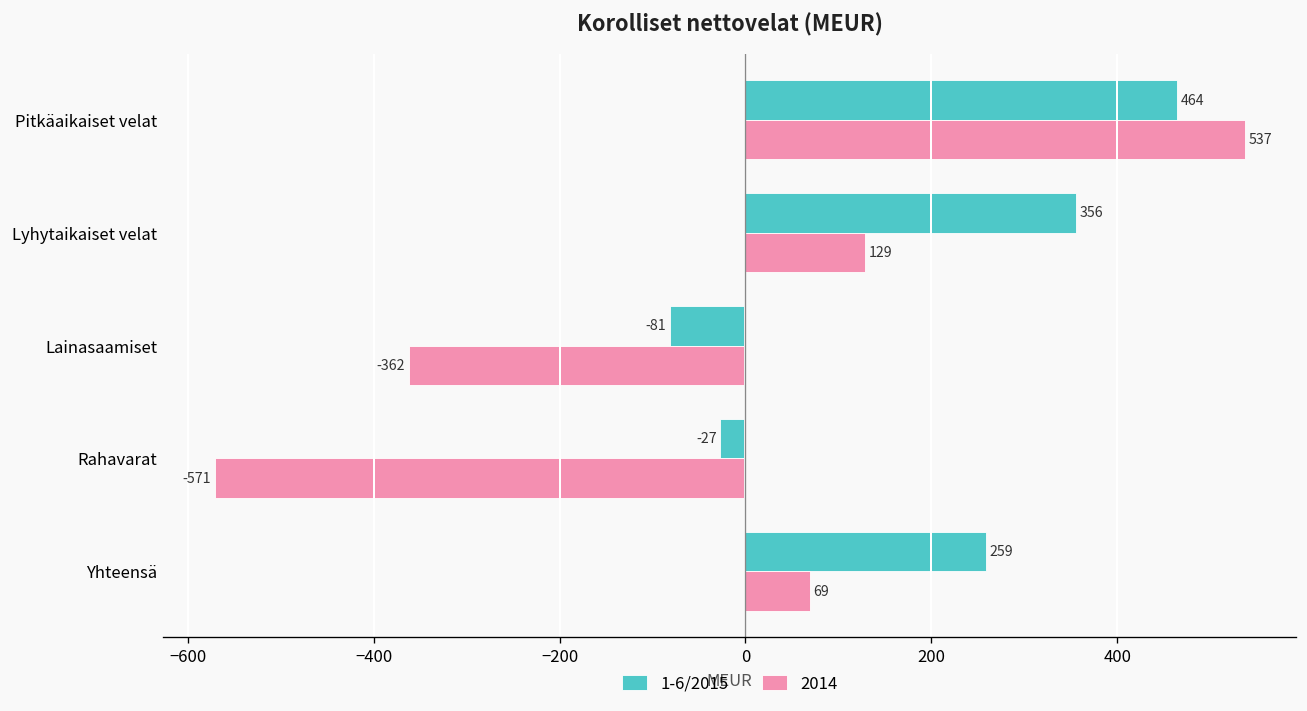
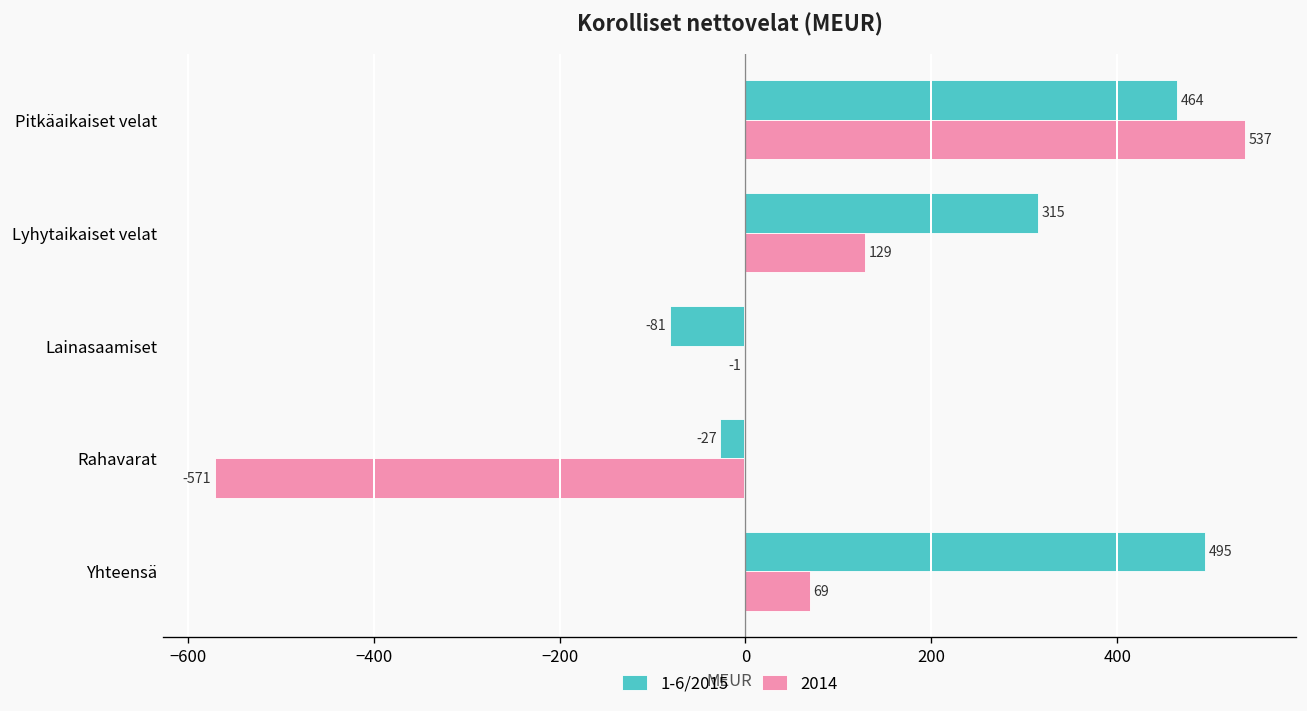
1-6/2015, Lyhytaikaiset velat: 356 -> 315
2014, Lainasaamiset: -362 -> -1
1-6/2015, Yhteensä: 259 -> 495
